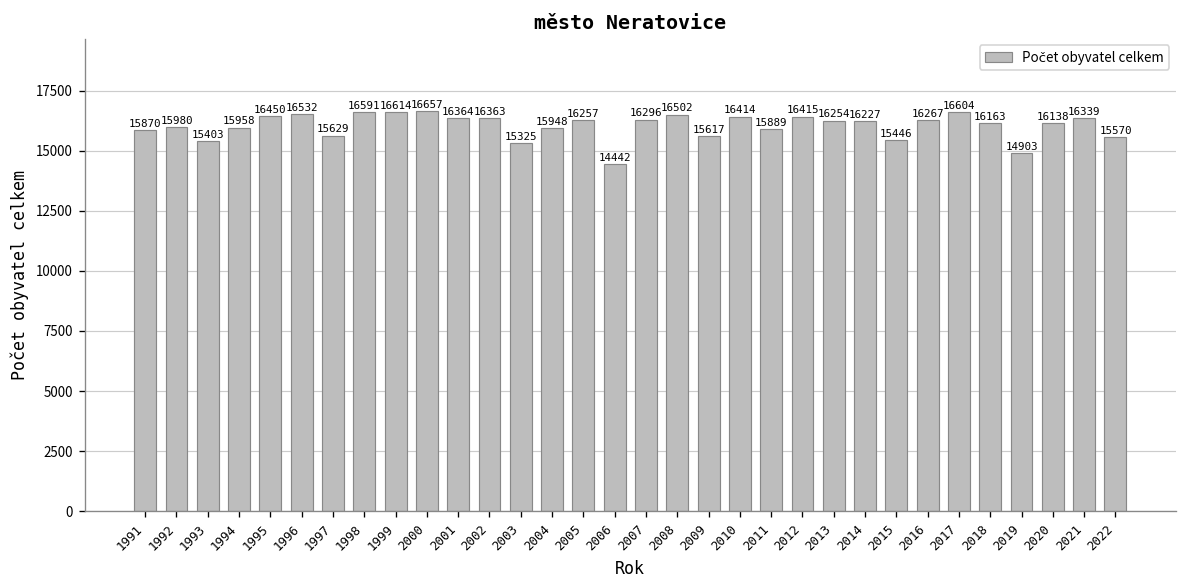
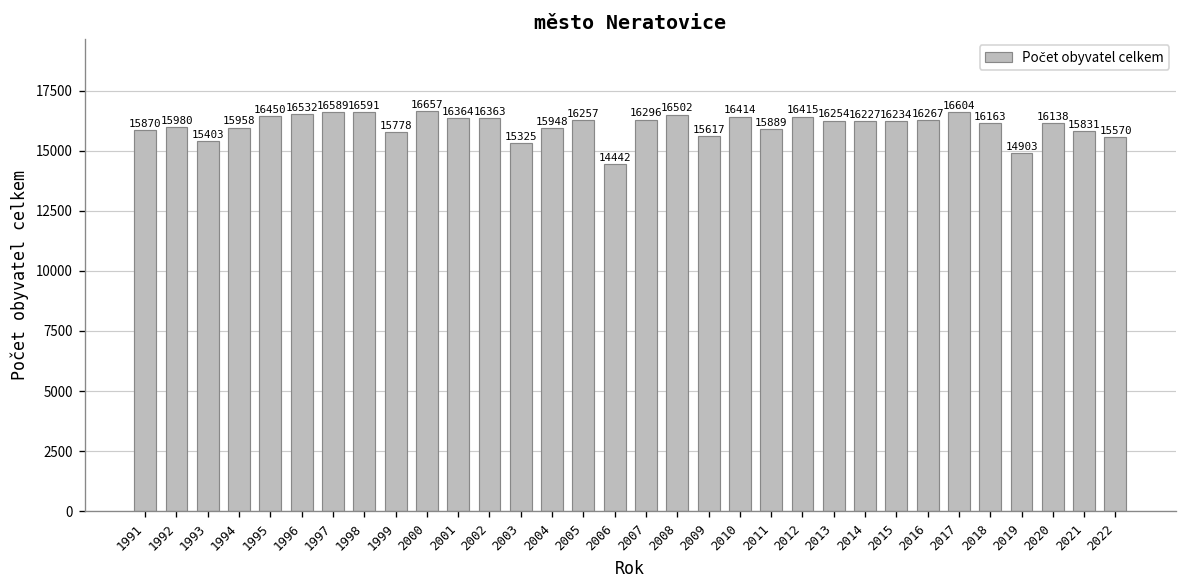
1997: 15629 -> 16589
1999: 16614 -> 15778
2015: 15446 -> 16234
2021: 16339 -> 15831
